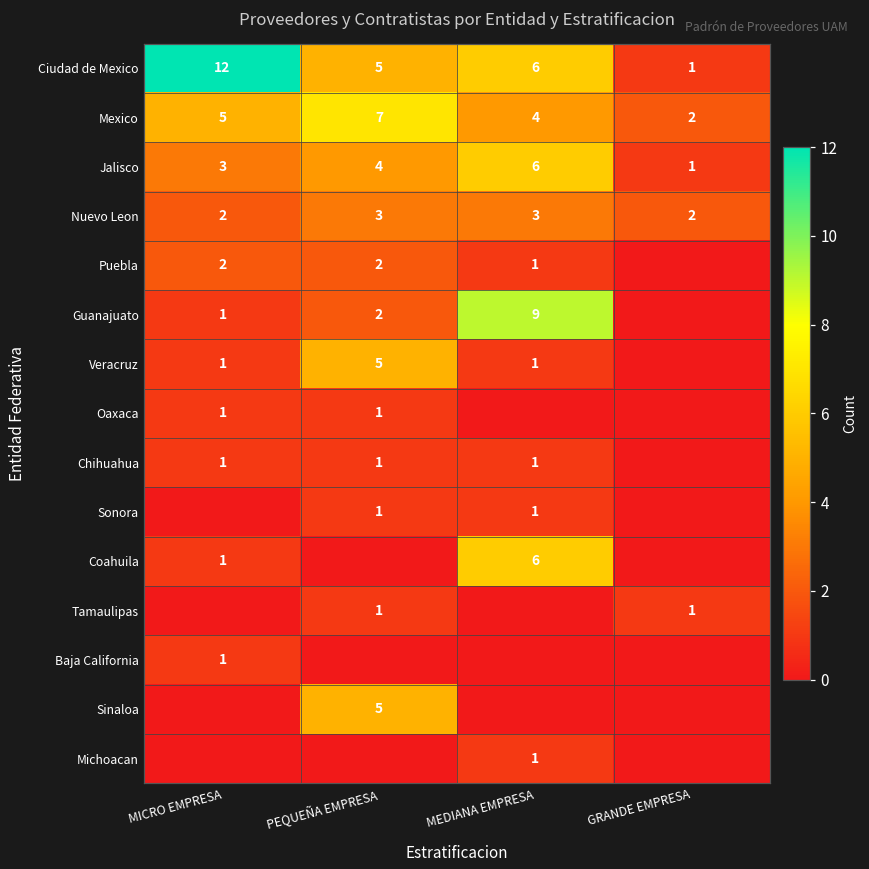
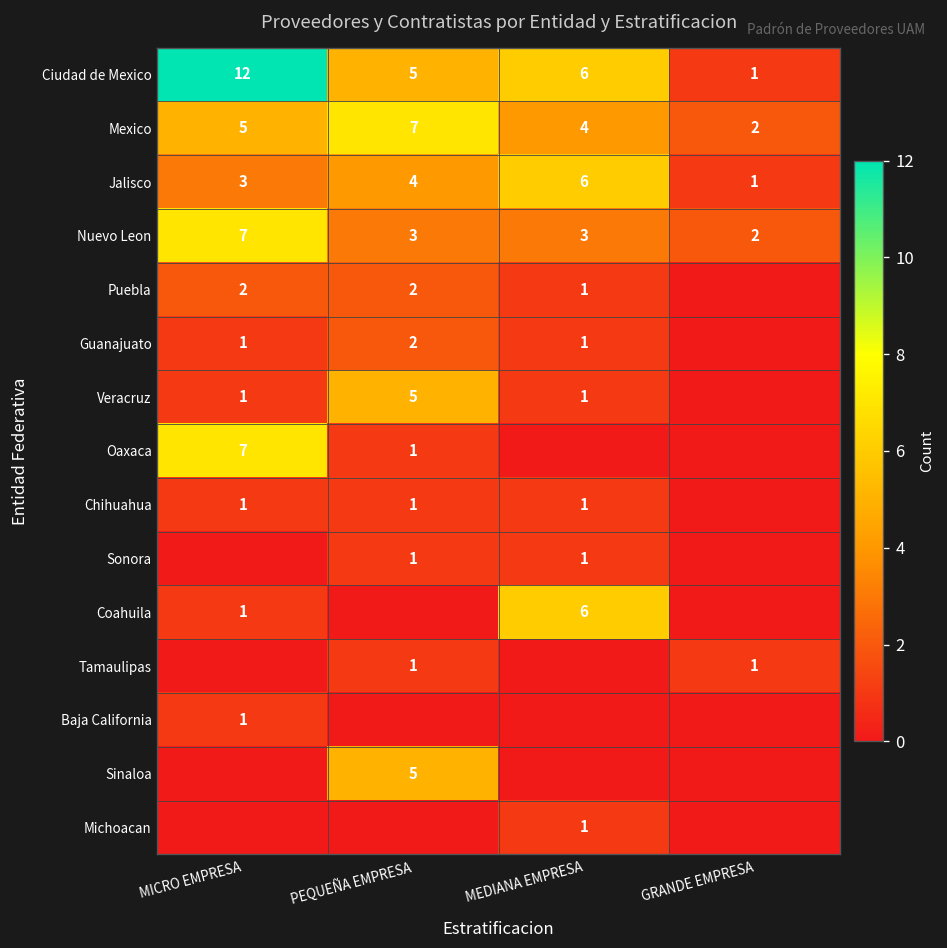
Nuevo Leon, MICRO EMPRESA: 2 -> 7
Guanajuato, MEDIANA EMPRESA: 9 -> 1
Oaxaca, MICRO EMPRESA: 1 -> 7
